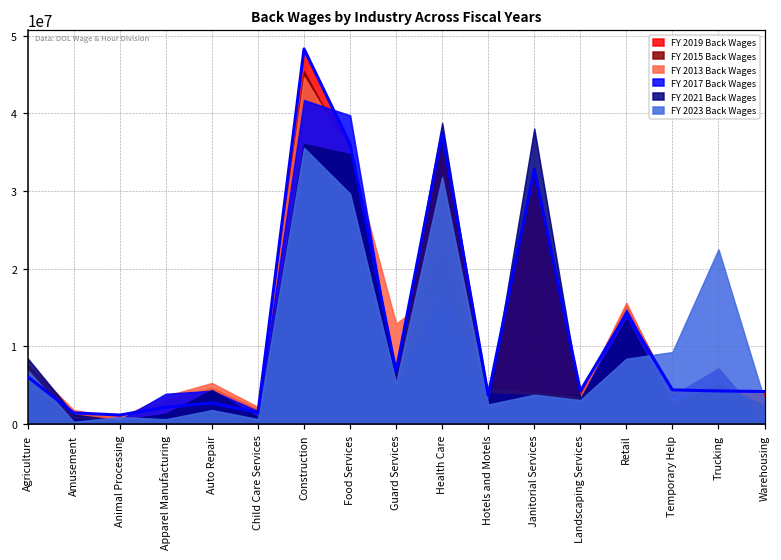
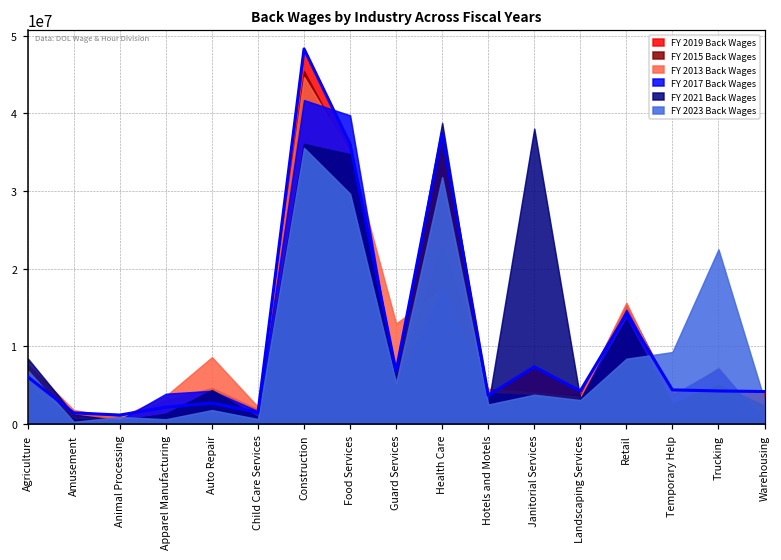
FY 2013 Back Wages, Auto Repair: 5000000 -> 9000000
FY 2019 Back Wages, Janitorial Services: 33000000 -> 7000000
